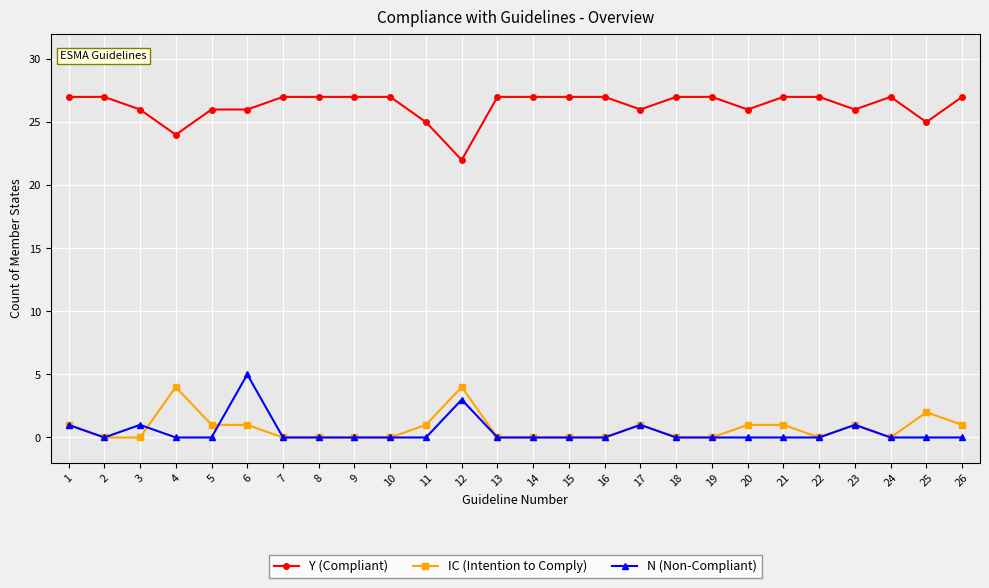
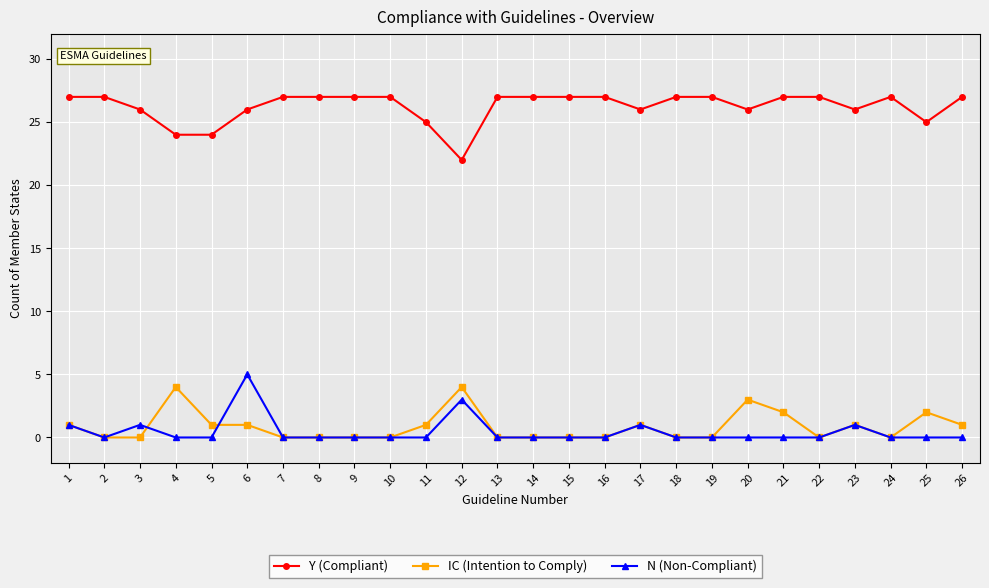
Y (Compliant), 5: 26 -> 24
IC (Intention to Comply), 20: 1 -> 3
IC (Intention to Comply), 21: 1 -> 2
